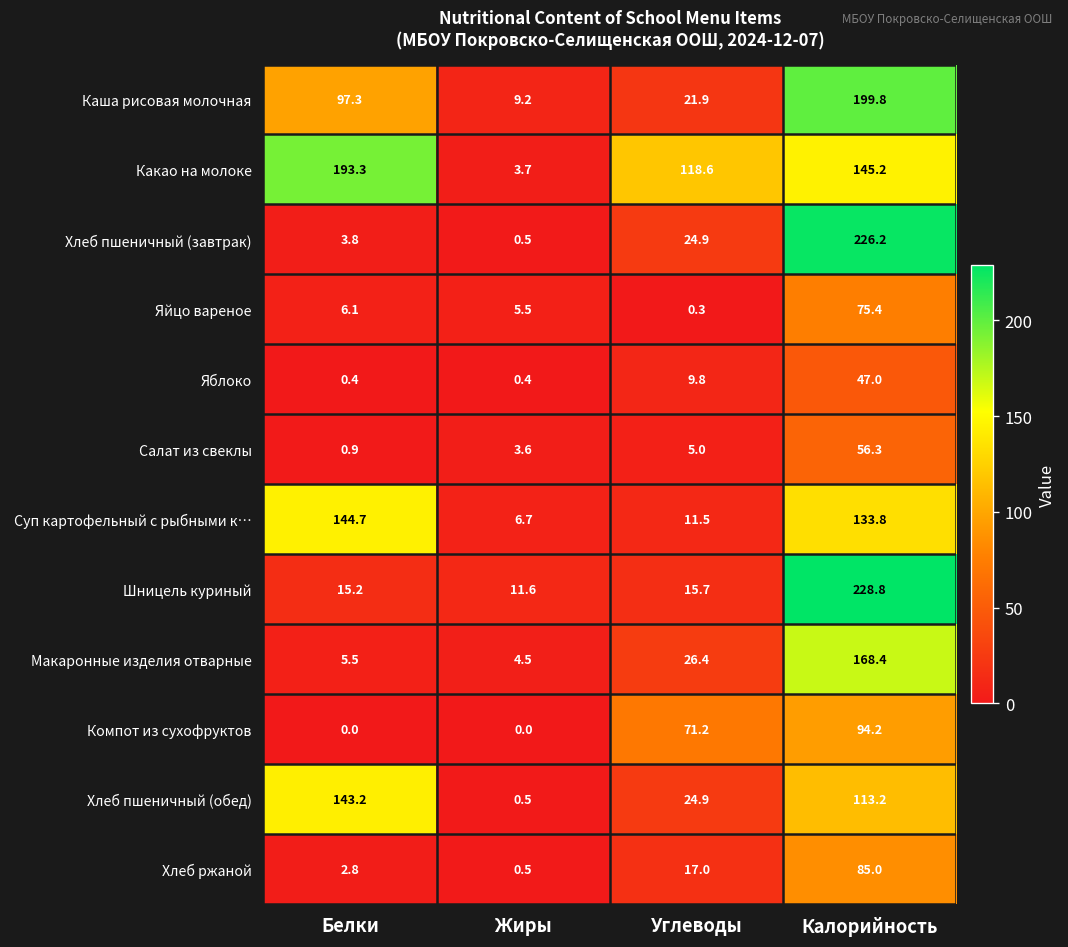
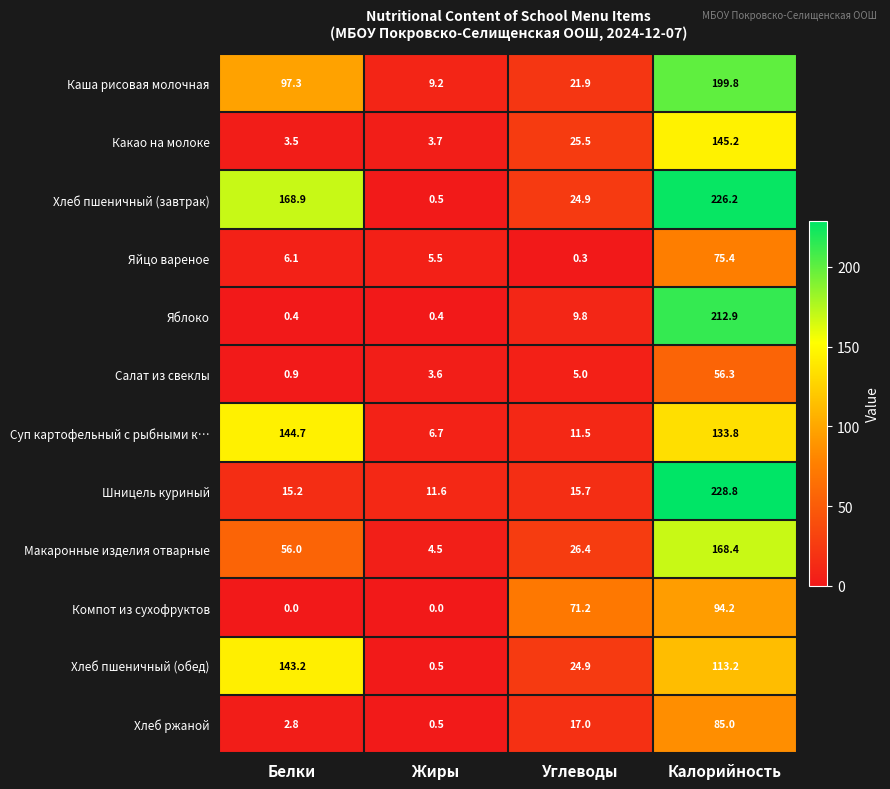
Какао на молоке, Белки: 193.3 -> 3.5
Какао на молоке, Углеводы: 118.6 -> 25.5
Хлеб пшеничный (завтрак), Белки: 3.8 -> 168.9
Яблоко, Калорийность: 47.0 -> 212.9
Макаронные изделия отварные, Белки: 5.5 -> 56.0
